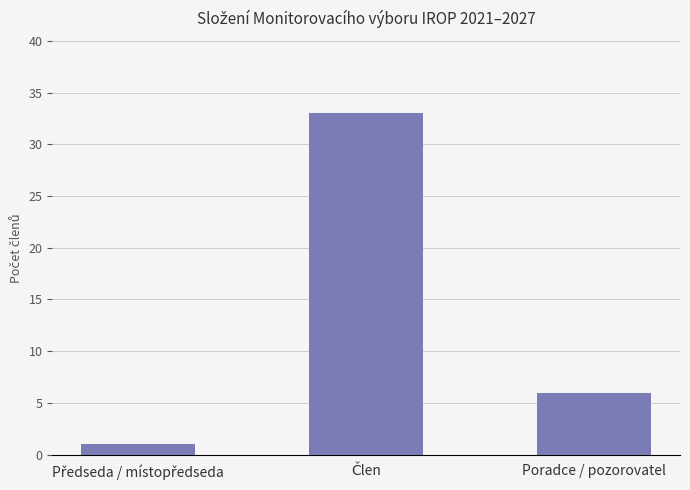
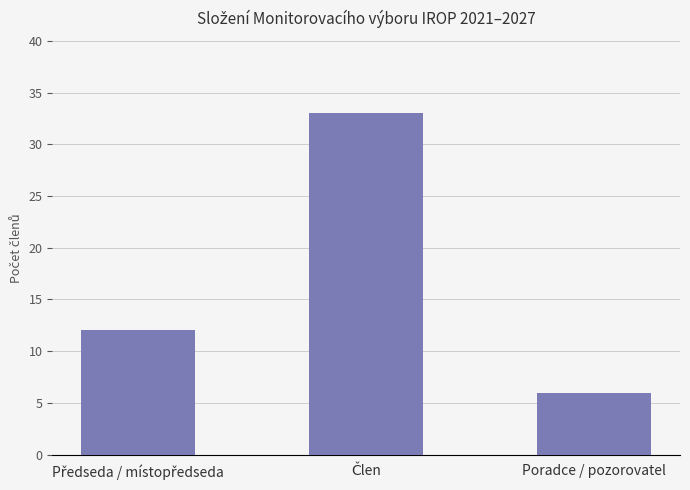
Předseda / místopředseda: 1 -> 12
